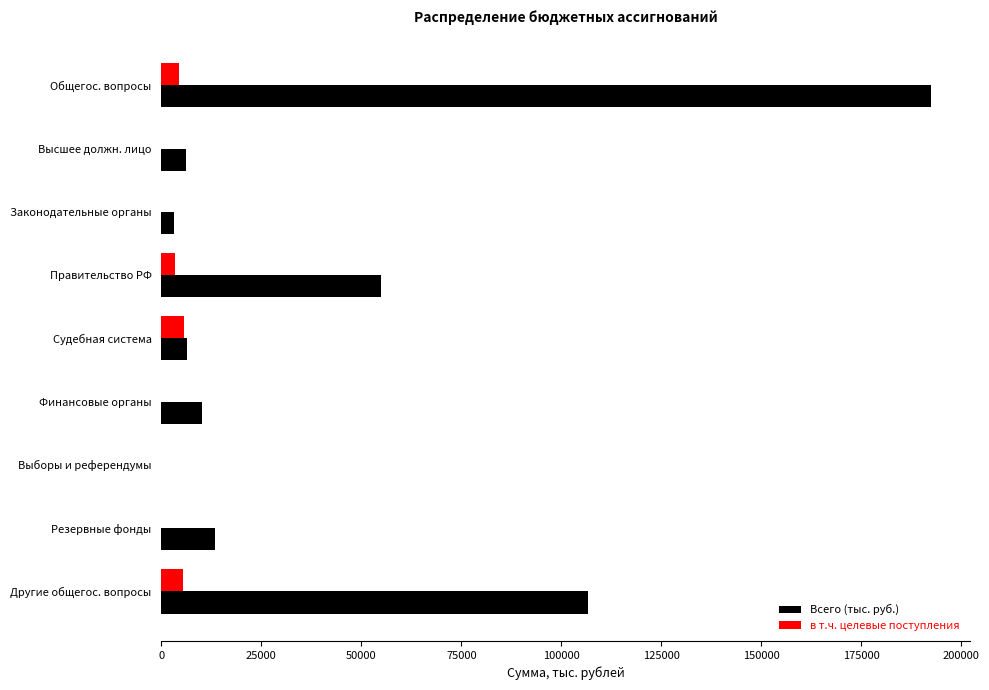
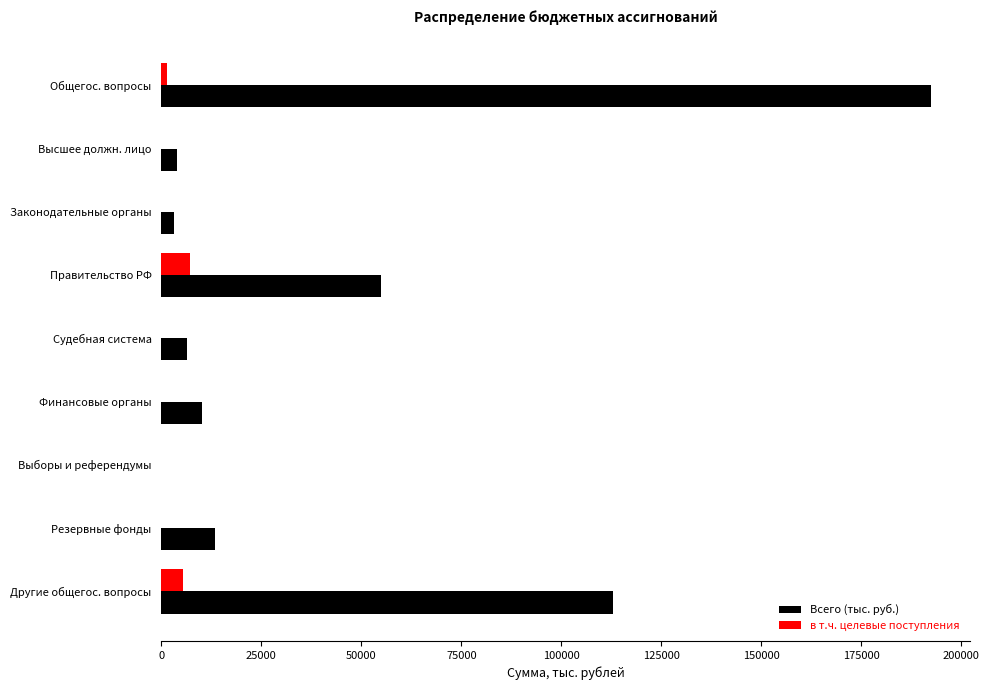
в т.ч. целевые поступления, Общегос. вопросы: 4000 -> 1000
Всего (тыс. руб.), Высшее должн. лицо: 6000 -> 4000
в т.ч. целевые поступления, Правительство РФ: 3000 -> 7000
в т.ч. целевые поступления, Судебная система: 6000 -> 0
Всего (тыс. руб.), Другие общегос. вопросы: 107000 -> 113000
